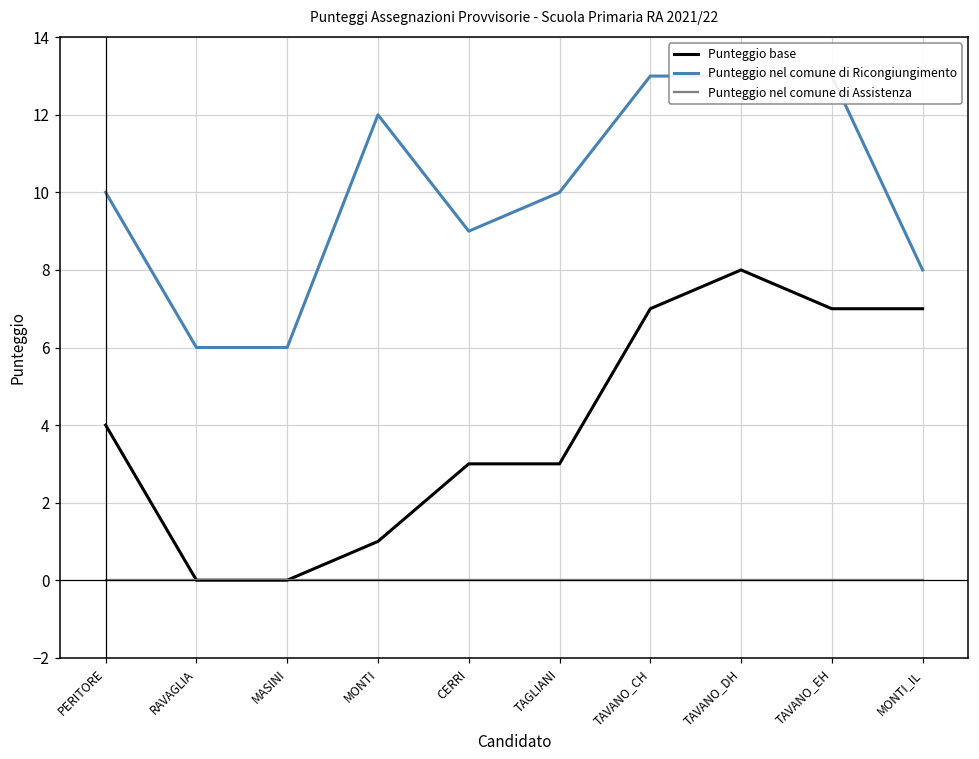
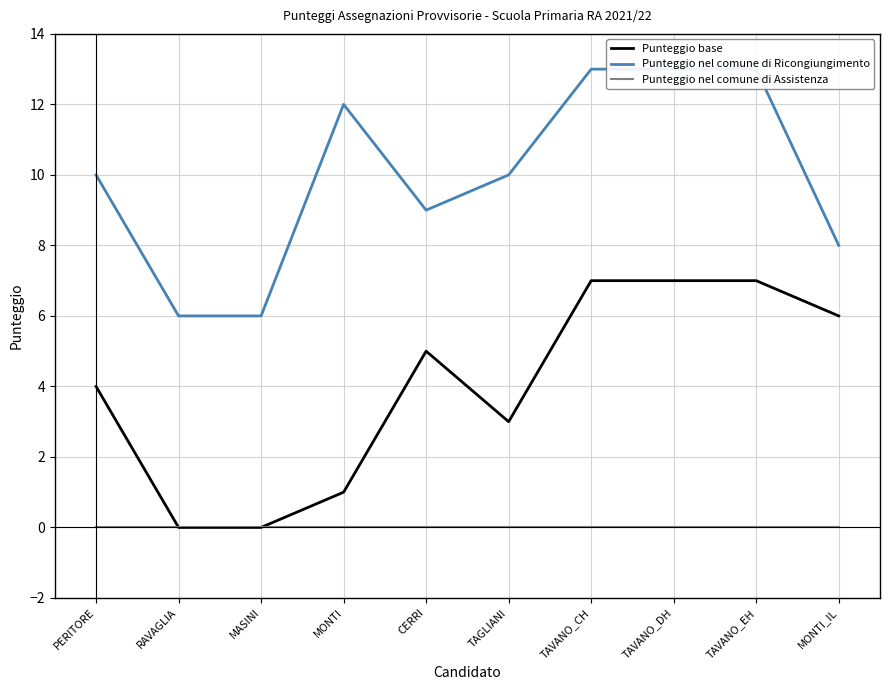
Punteggio base, CERRI: 3 -> 5
Punteggio base, TAVANO_DH: 8 -> 7
Punteggio base, MONTI_IL: 7 -> 6
